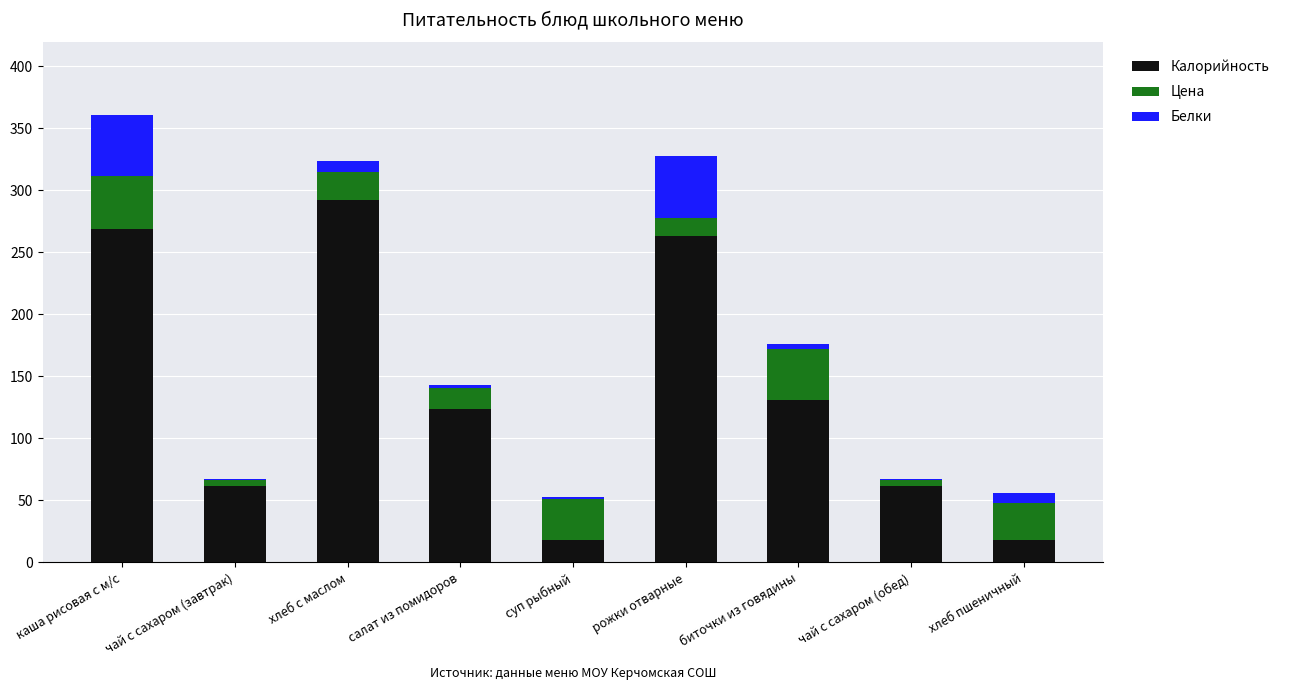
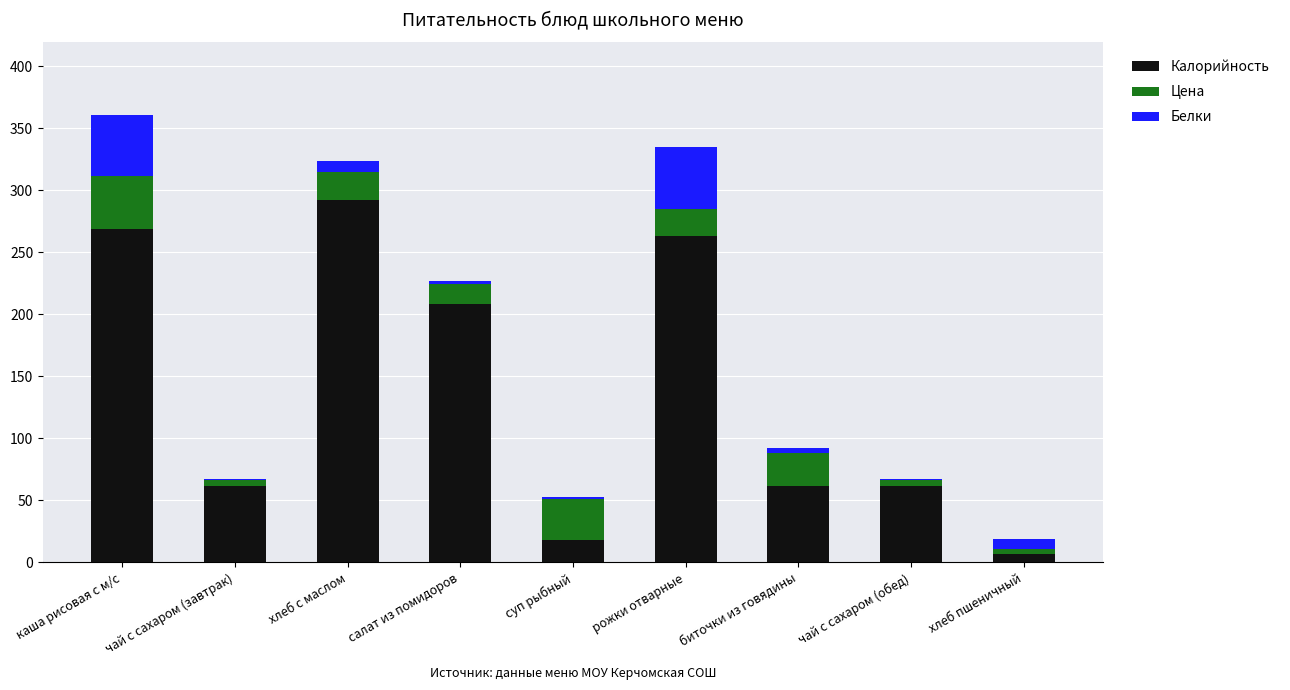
Калорийность, салат из помидоров: 124 -> 208
Цена, рожки отварные: 15 -> 22
Калорийность, биточки из говядины: 131 -> 62
Цена, биточки из говядины: 41 -> 26
Калорийность, хлеб пшеничный: 18 -> 7
Цена, хлеб пшеничный: 30 -> 4
